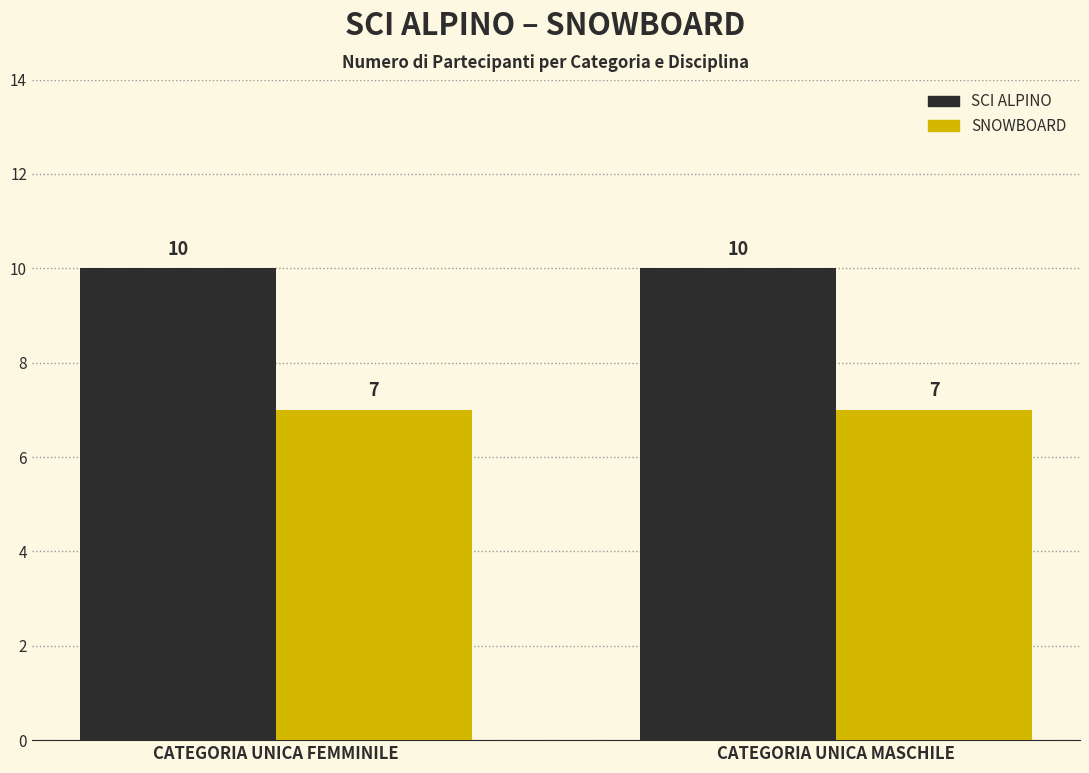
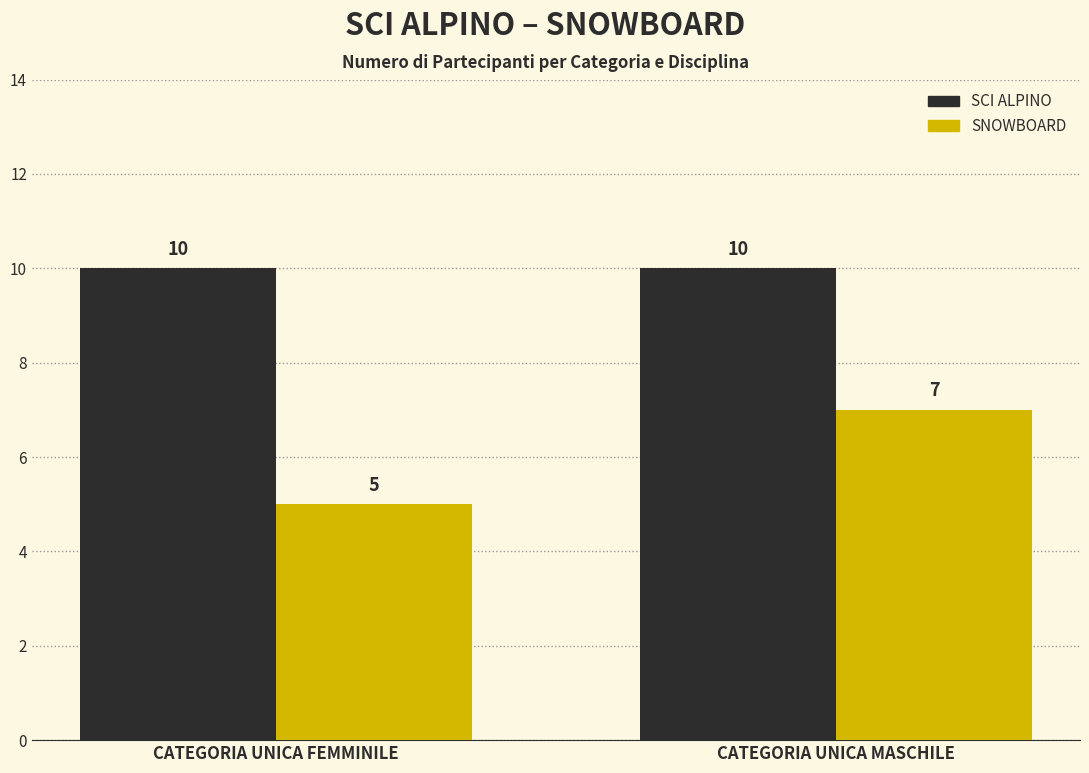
SNOWBOARD, CATEGORIA UNICA FEMMINILE: 7 -> 5
